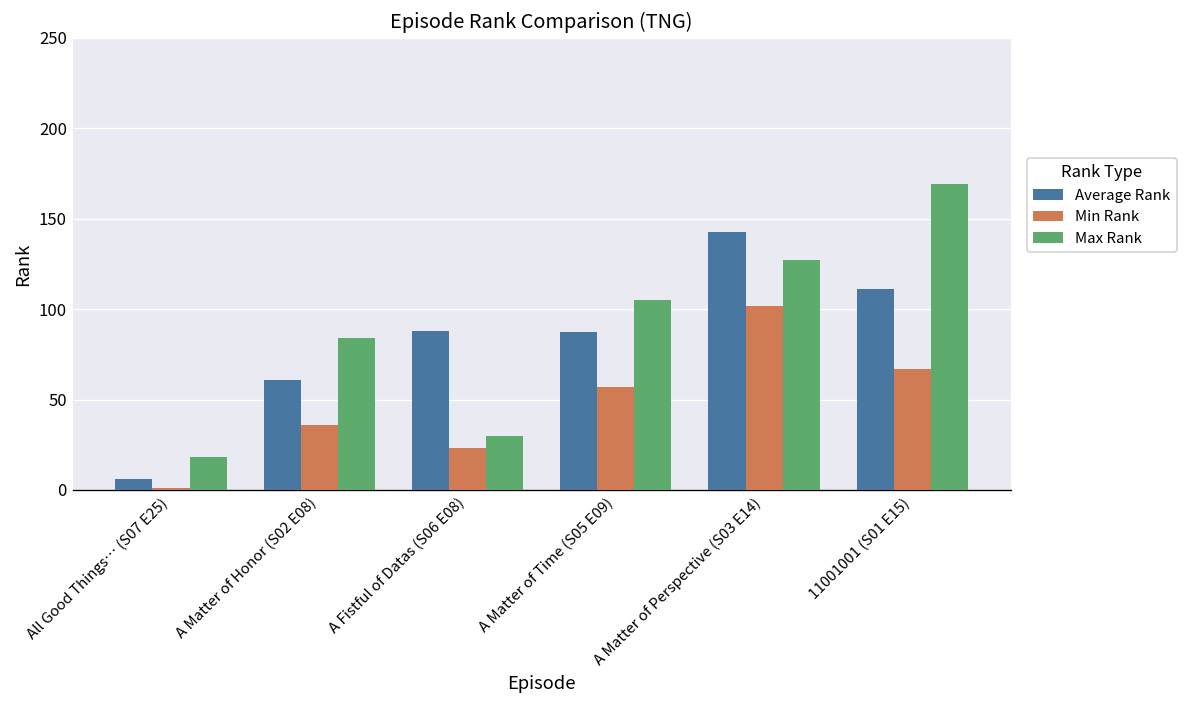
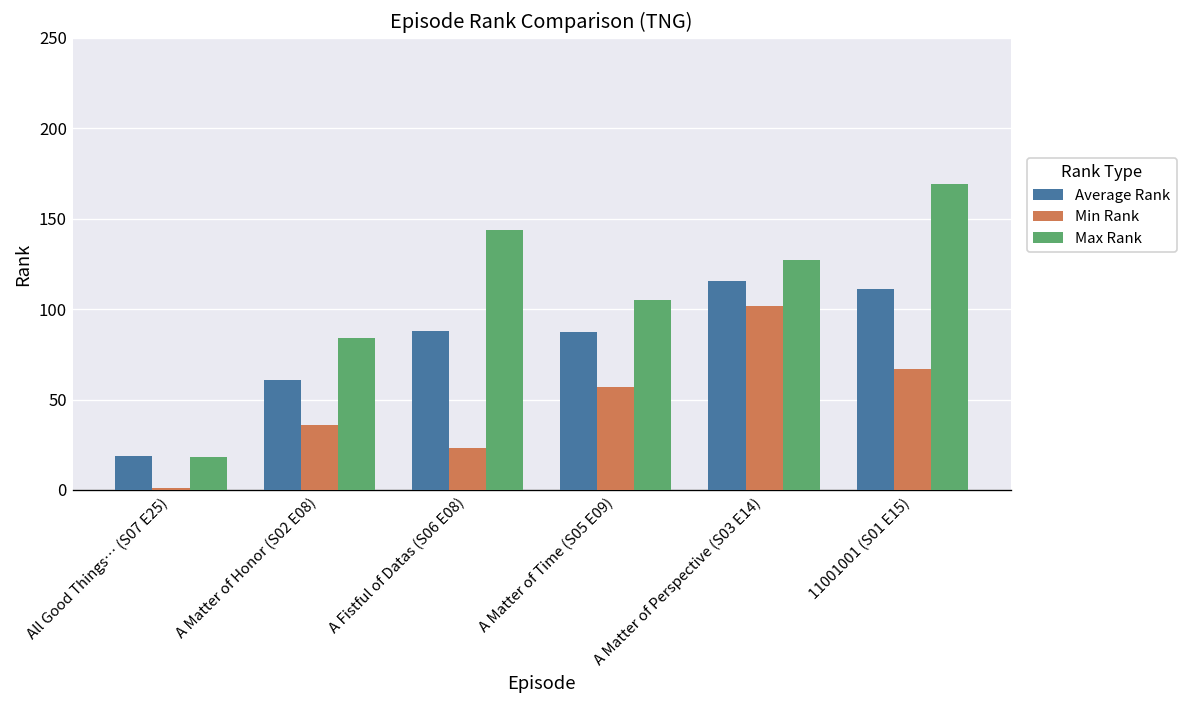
Average Rank, All Good Things… (S07 E25): 6 -> 19
Max Rank, A Fistful of Datas (S06 E08): 30 -> 144
Average Rank, A Matter of Perspective (S03 E14): 143 -> 116
